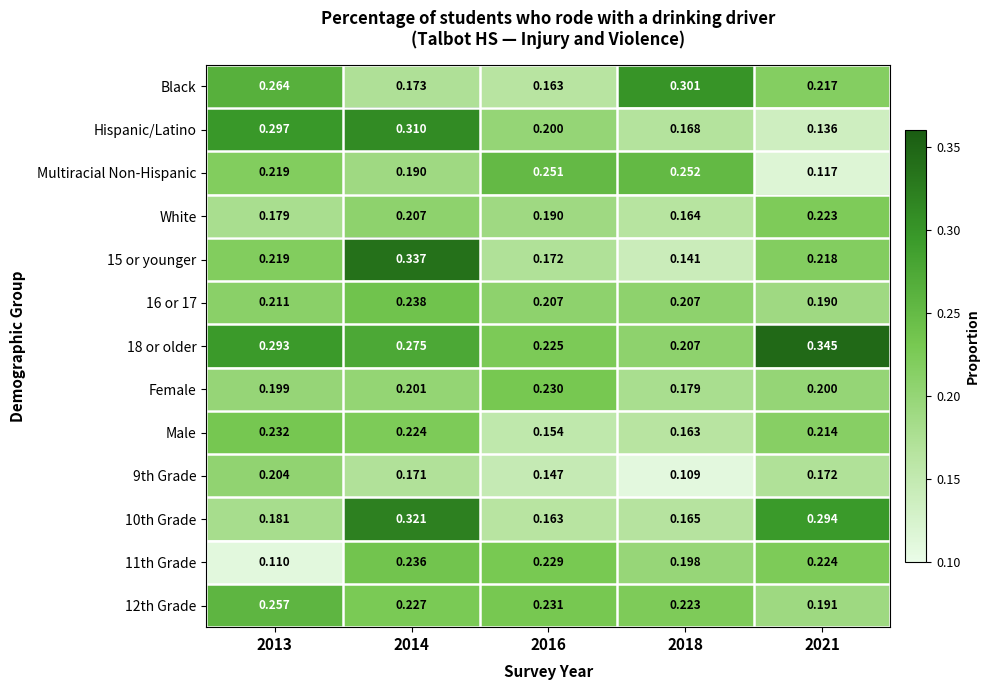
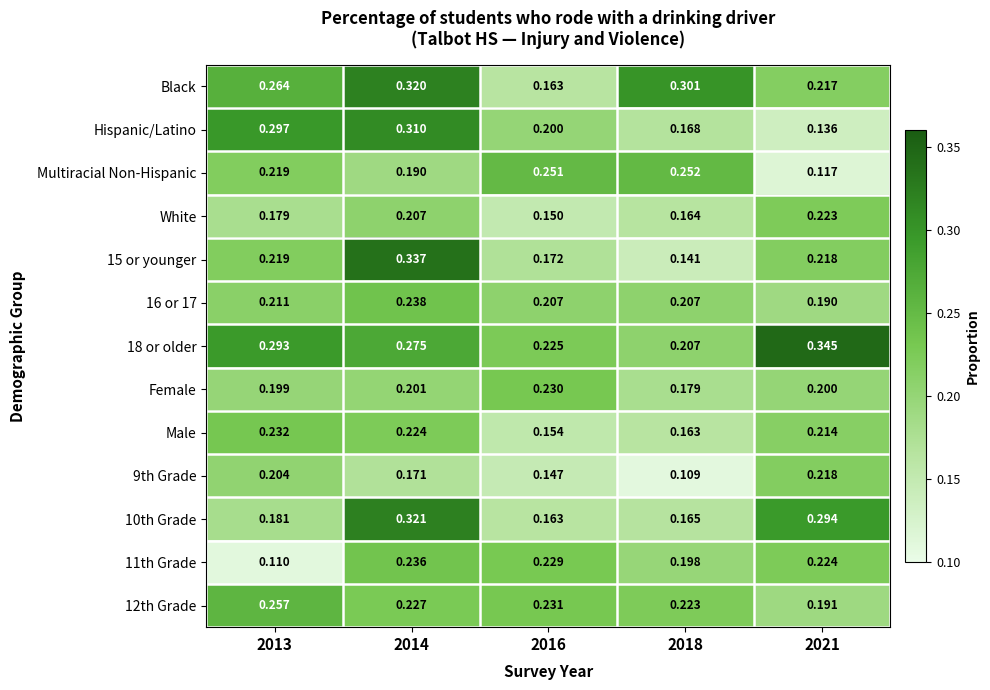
Black, 2014: 0.173 -> 0.320
White, 2016: 0.190 -> 0.150
9th Grade, 2021: 0.172 -> 0.218
